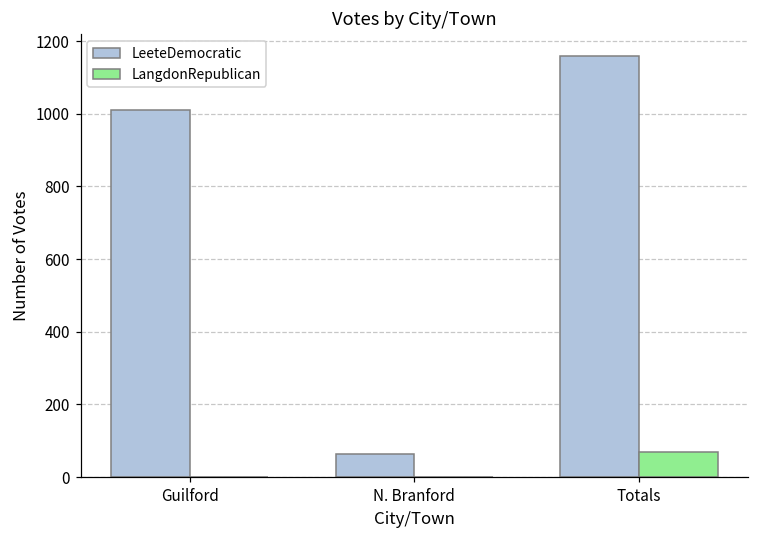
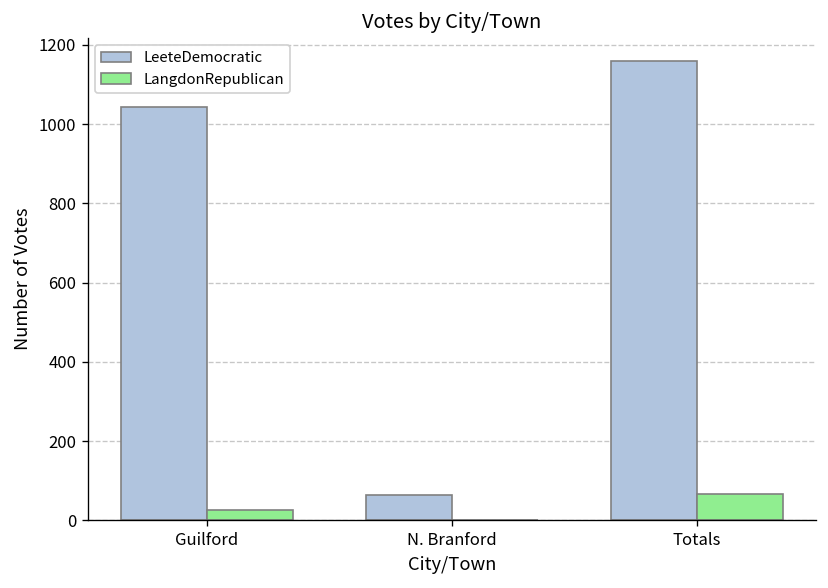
LeeteDemocratic, Guilford: 1010 -> 1040
LangdonRepublican, Guilford: 0 -> 30
